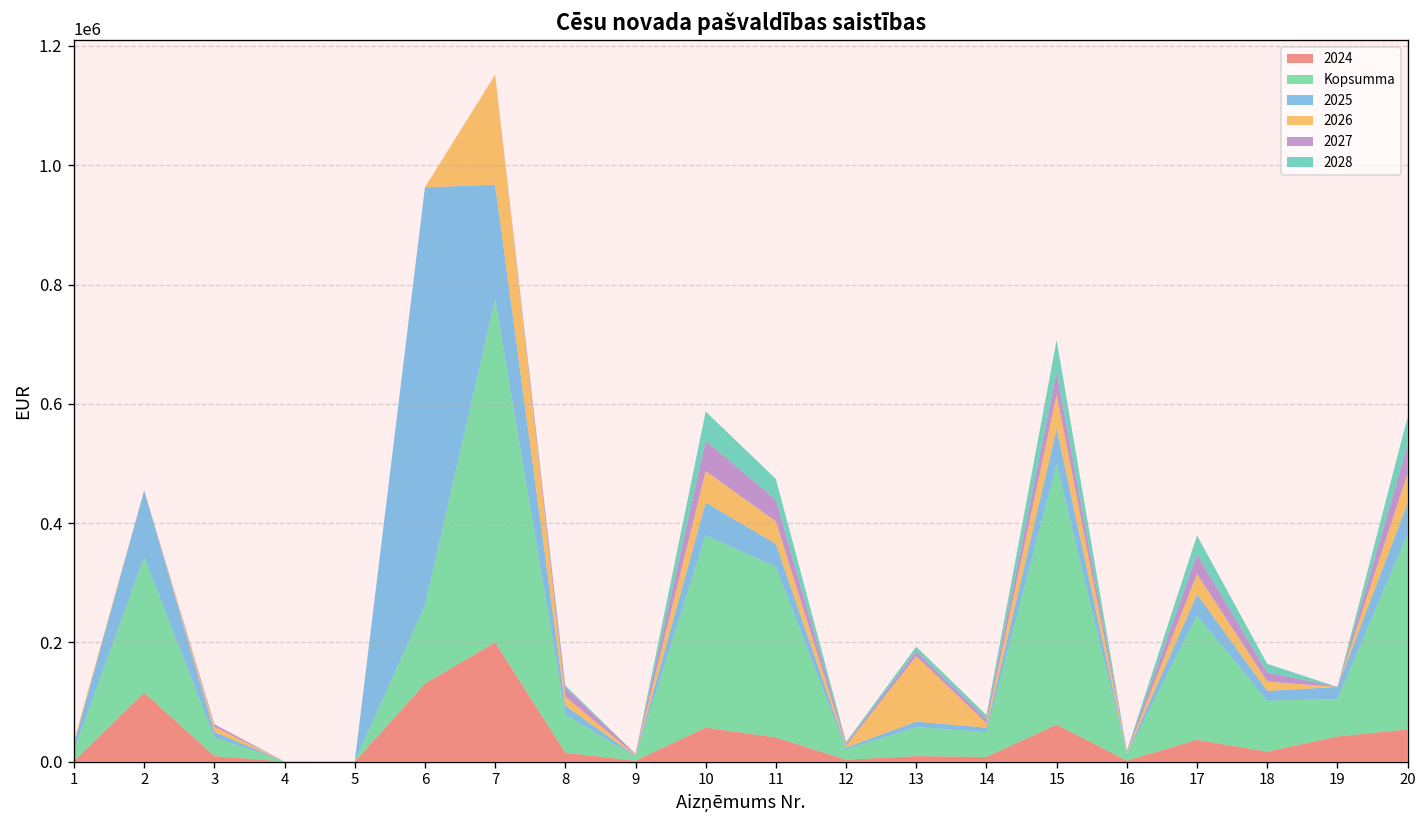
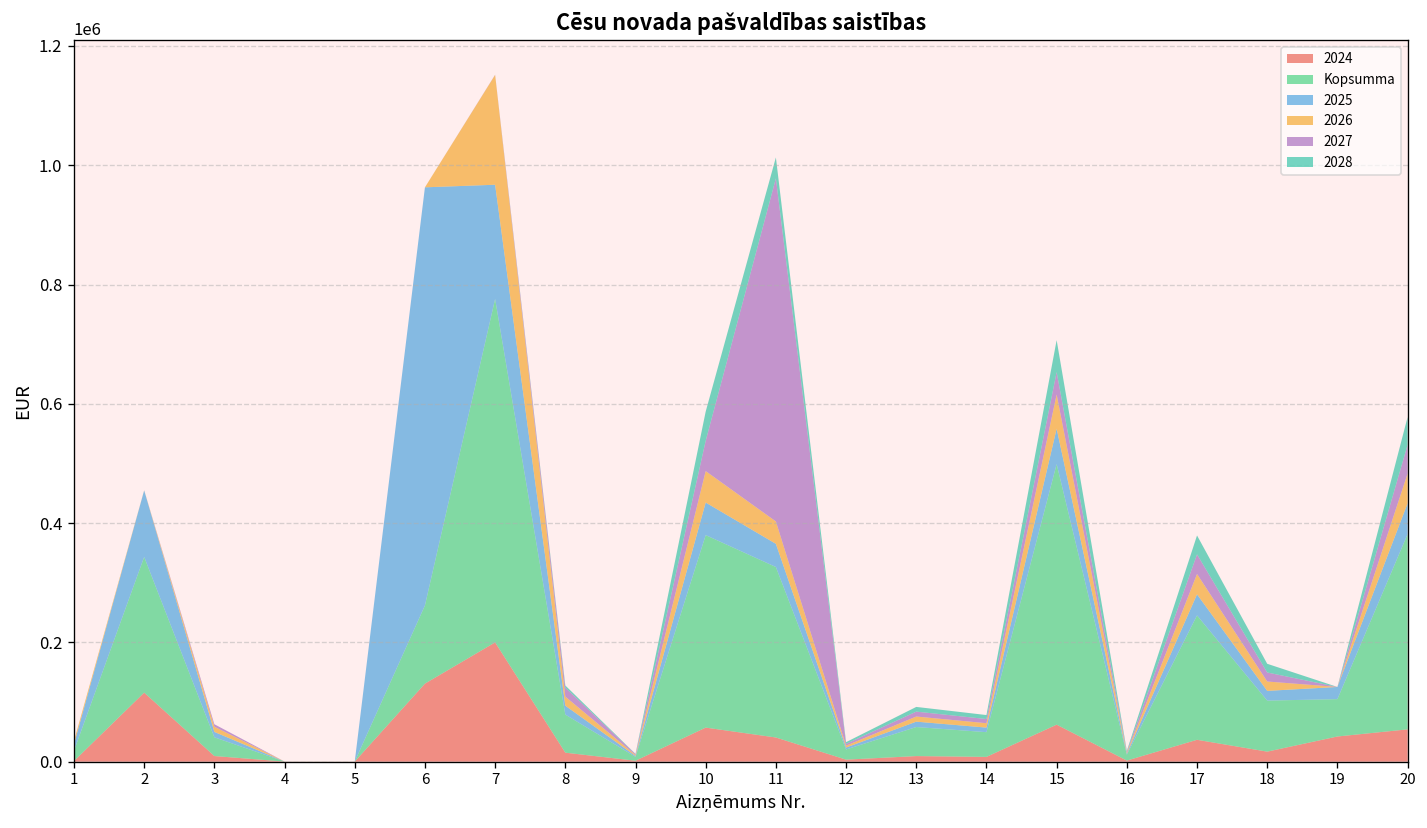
2027, 11: 40000 -> 580000
2026, 13: 110000 -> 10000
